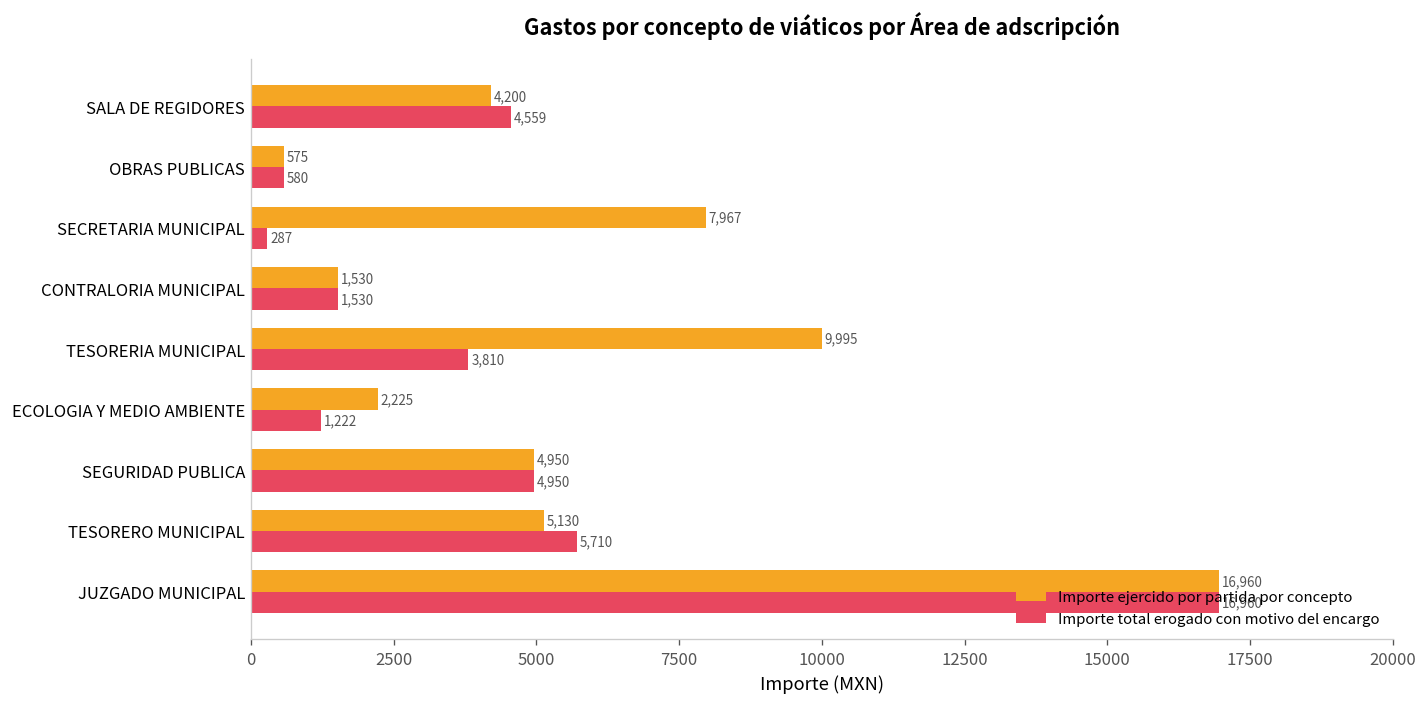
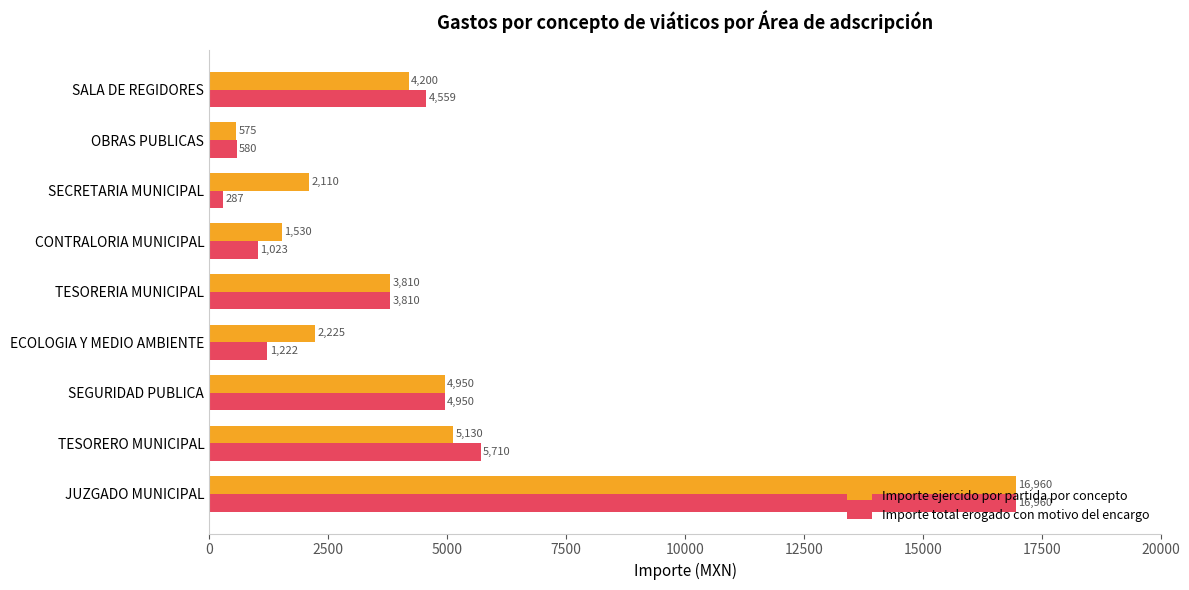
Importe ejercido por partida por concepto, SECRETARIA MUNICIPAL: 7,967 -> 2,110
Importe total erogado con motivo del encargo, CONTRALORIA MUNICIPAL: 1,530 -> 1,023
Importe ejercido por partida por concepto, TESORERIA MUNICIPAL: 9,995 -> 3,810
